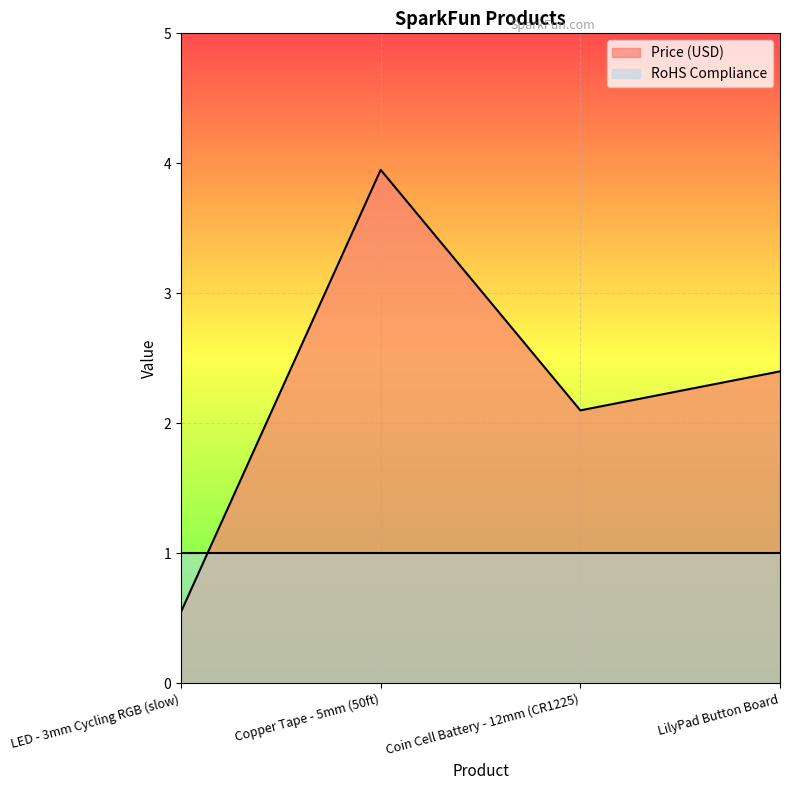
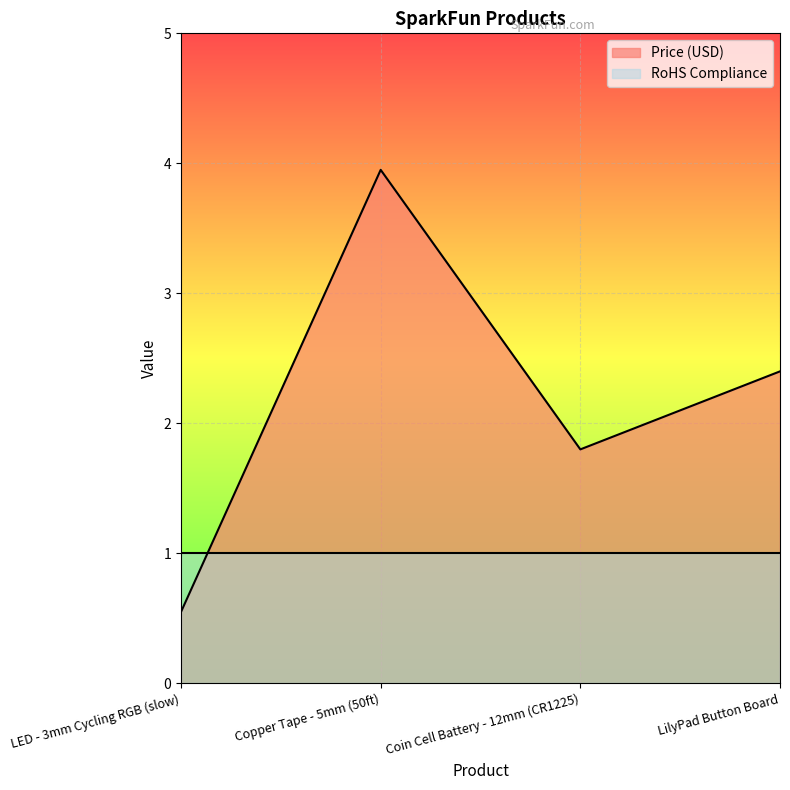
Price (USD), Coin Cell Battery - 12mm (CR1225): 2.1 -> 1.8
